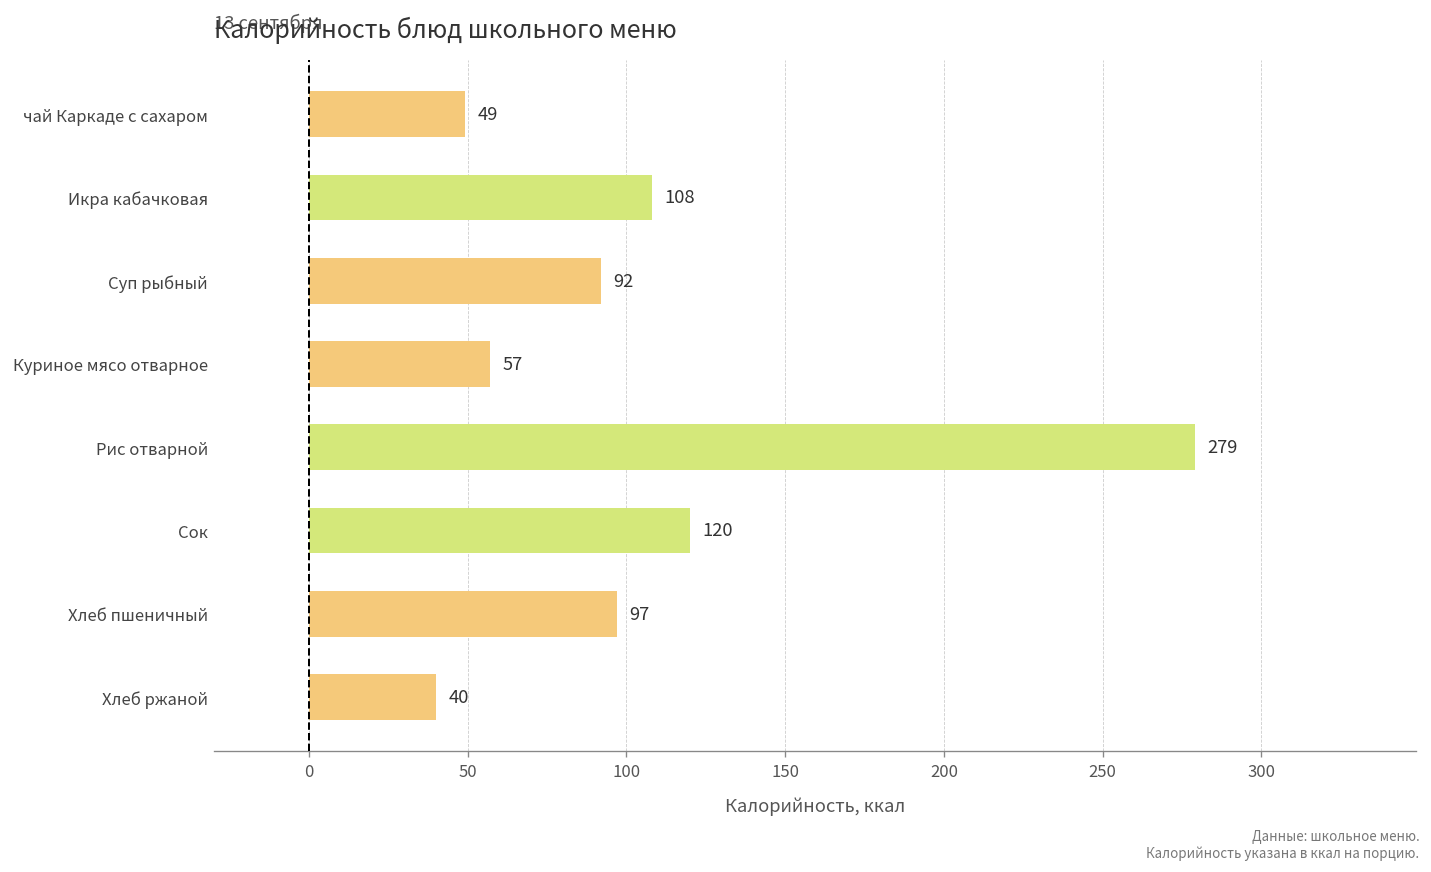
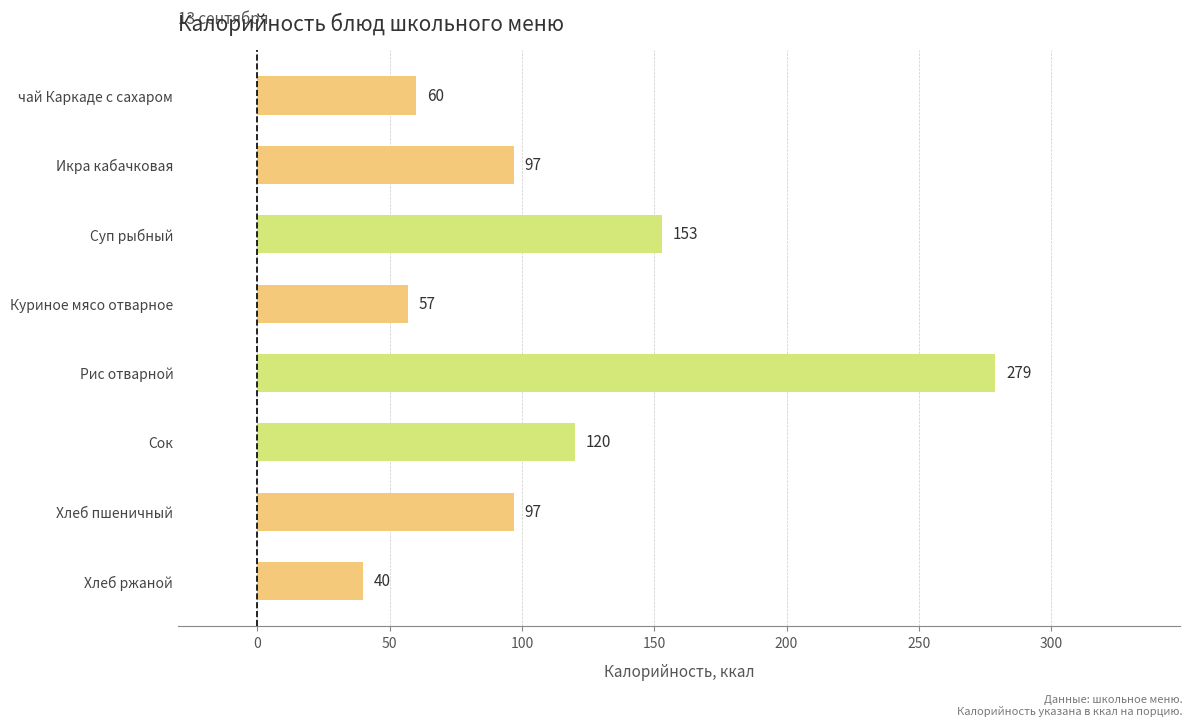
чай Каркаде с сахаром: 49 -> 60
Икра кабачковая: 108 -> 97
Суп рыбный: 92 -> 153
